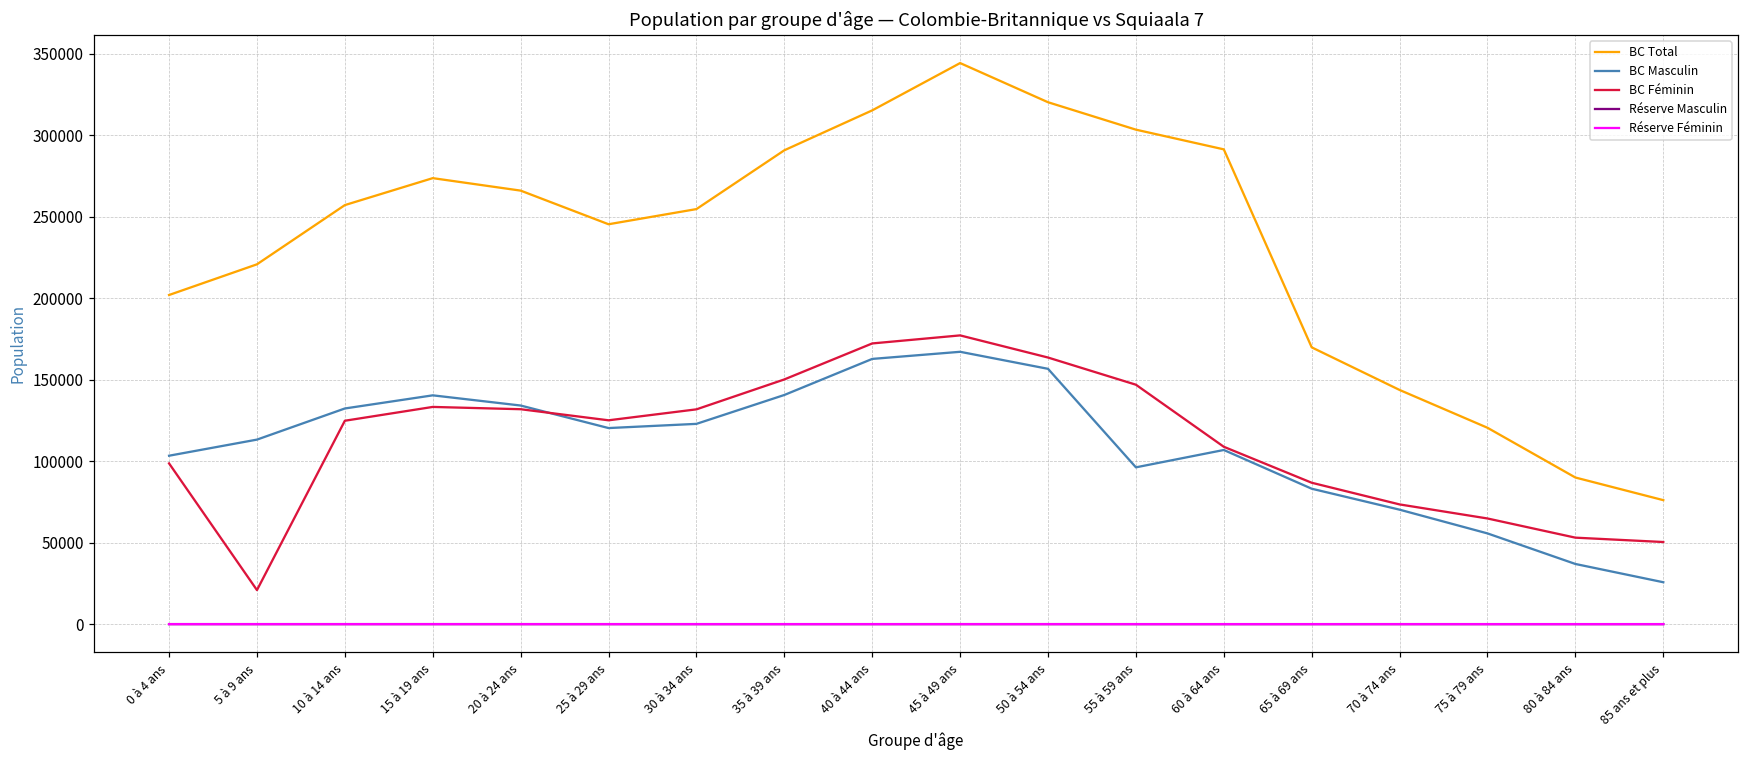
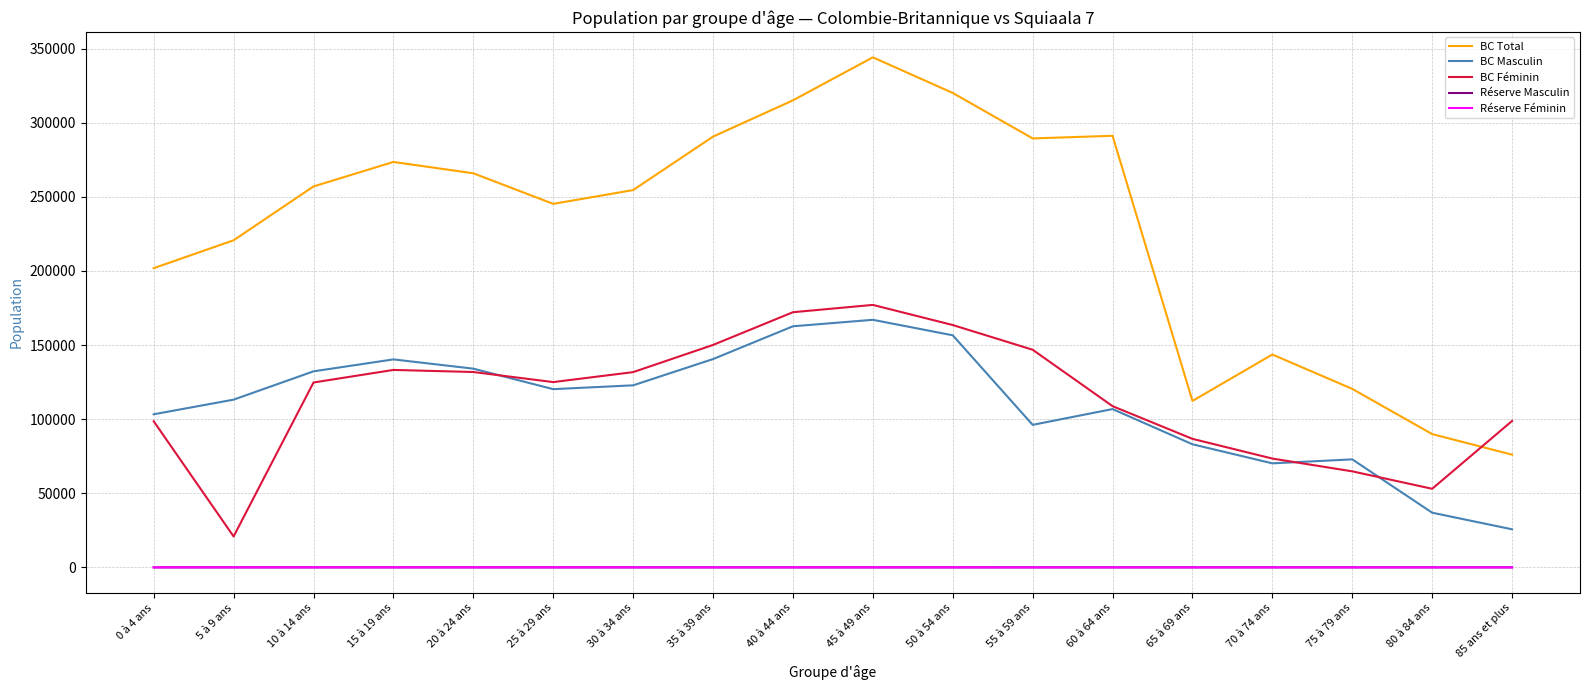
BC Total, 55 à 59 ans: 303000 -> 289000
BC Total, 65 à 69 ans: 170000 -> 112000
BC Masculin, 75 à 79 ans: 56000 -> 73000
BC Féminin, 85 ans et plus: 50000 -> 99000
